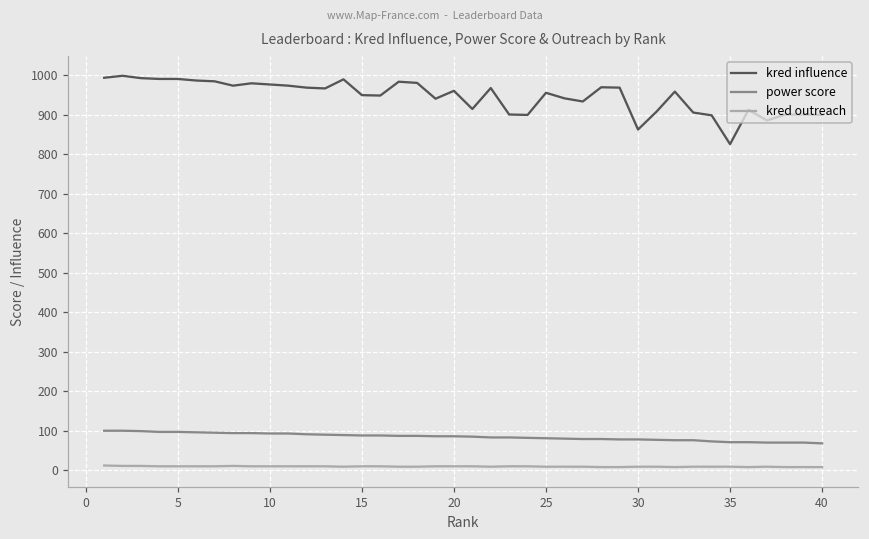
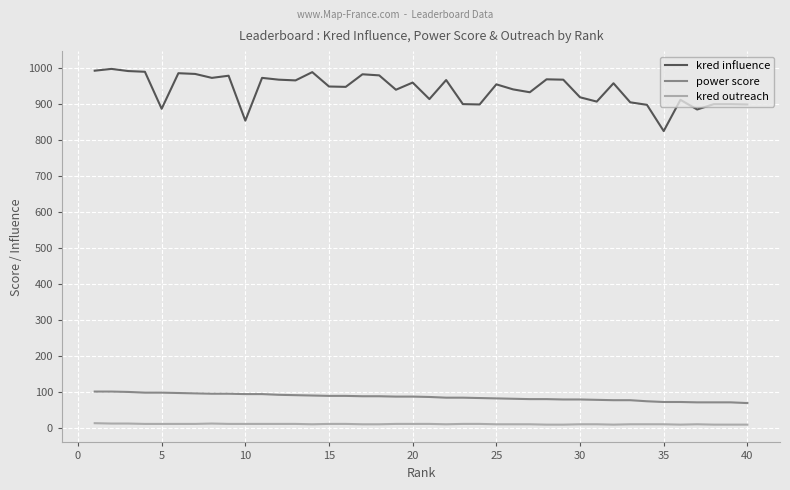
kred influence, 5: 990 -> 890
kred influence, 10: 980 -> 850
kred influence, 30: 860 -> 920
